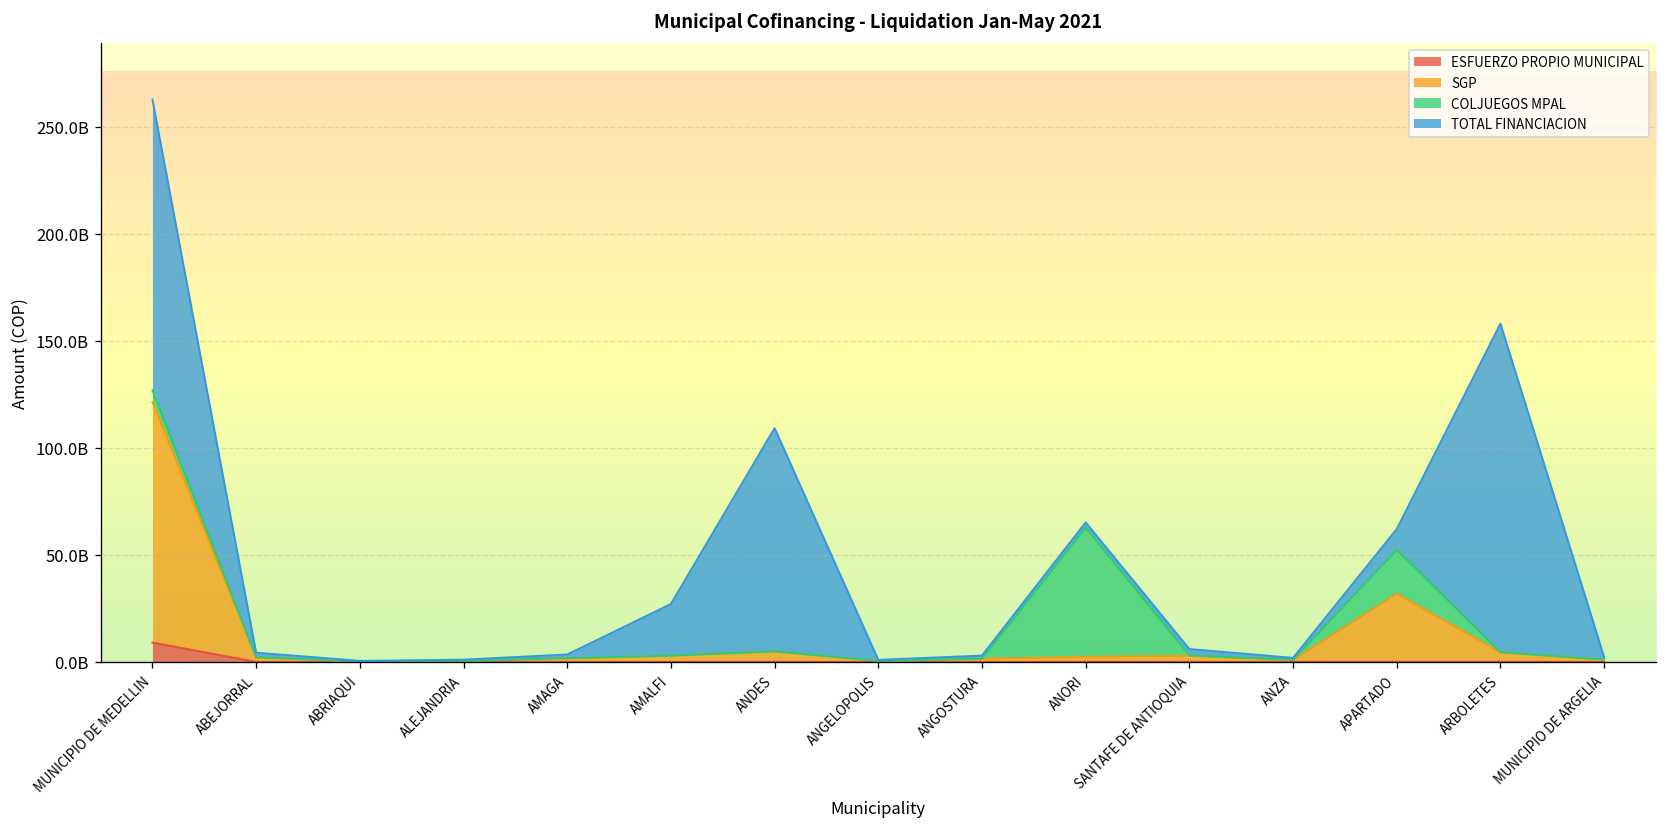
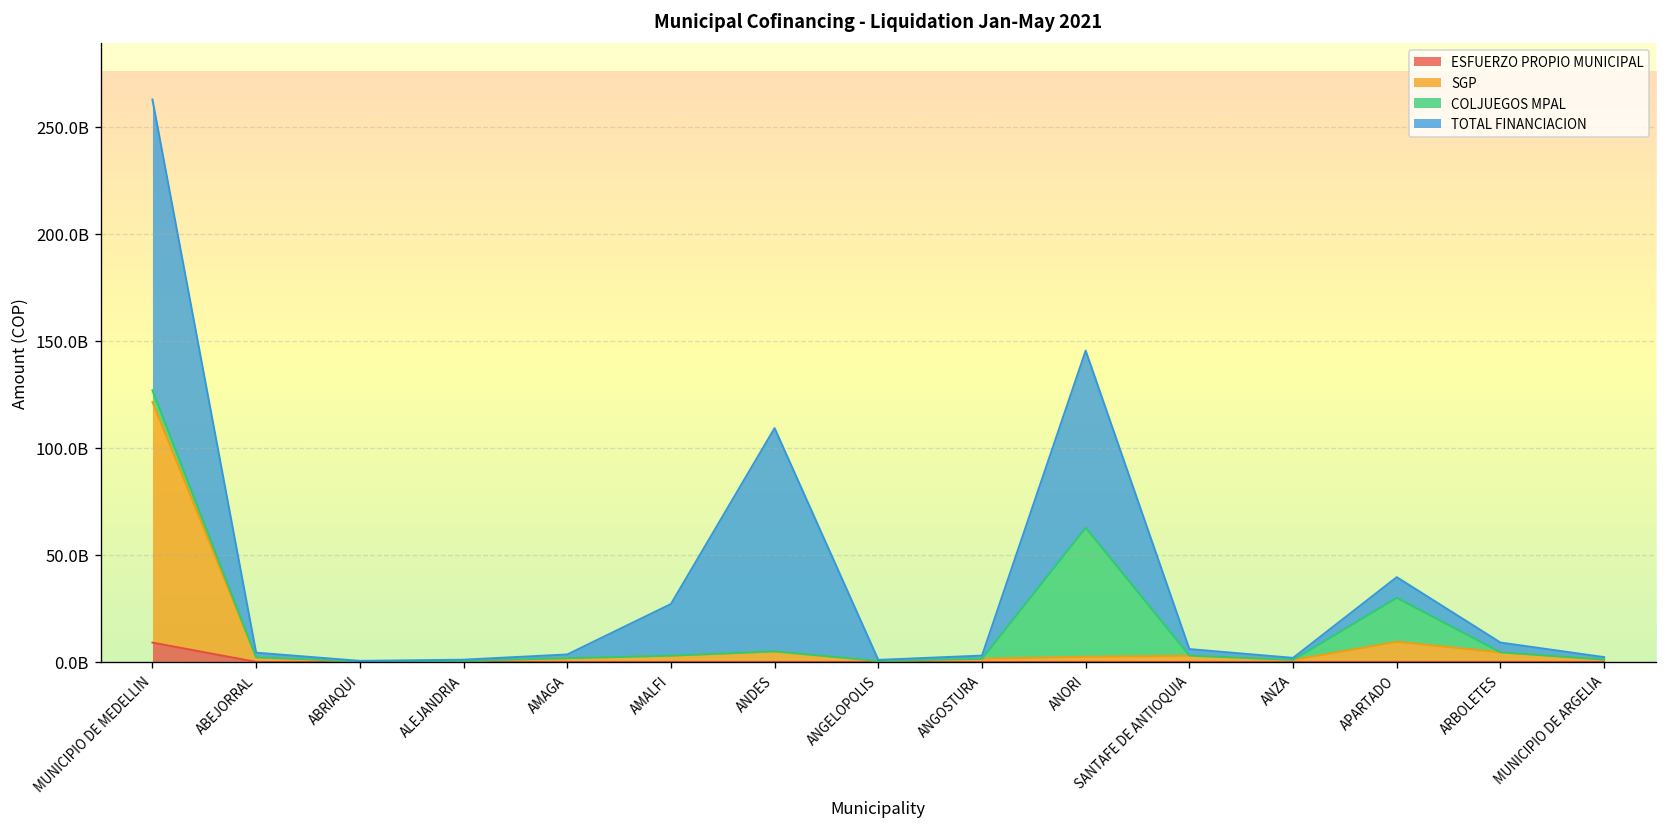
TOTAL FINANCIACION, ANORI: 2000000000 -> 83000000000
SGP, APARTADO: 32000000000 -> 9000000000
TOTAL FINANCIACION, ARBOLETES: 153000000000 -> 5000000000
